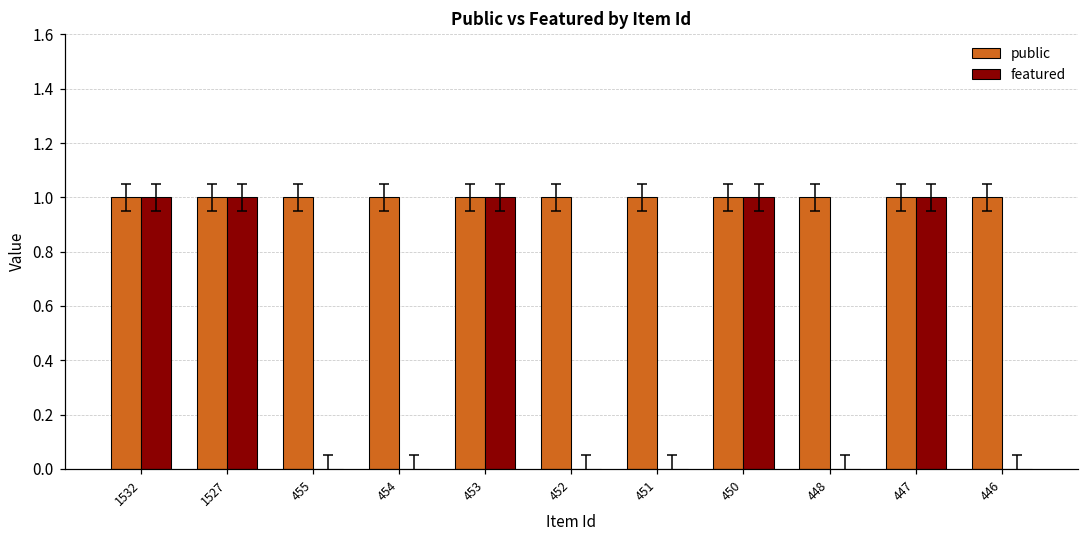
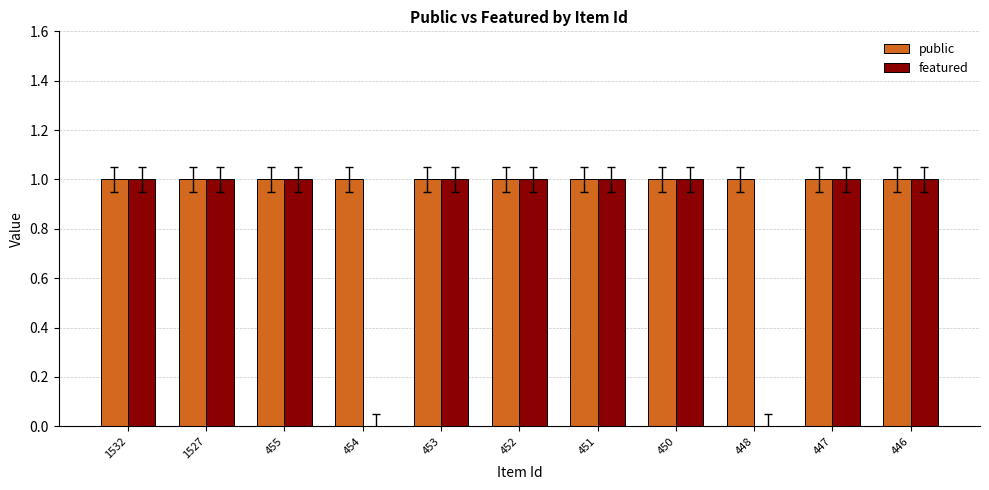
featured, 455: 0 -> 1
featured, 452: 0 -> 1
featured, 451: 0 -> 1
featured, 446: 0 -> 1
